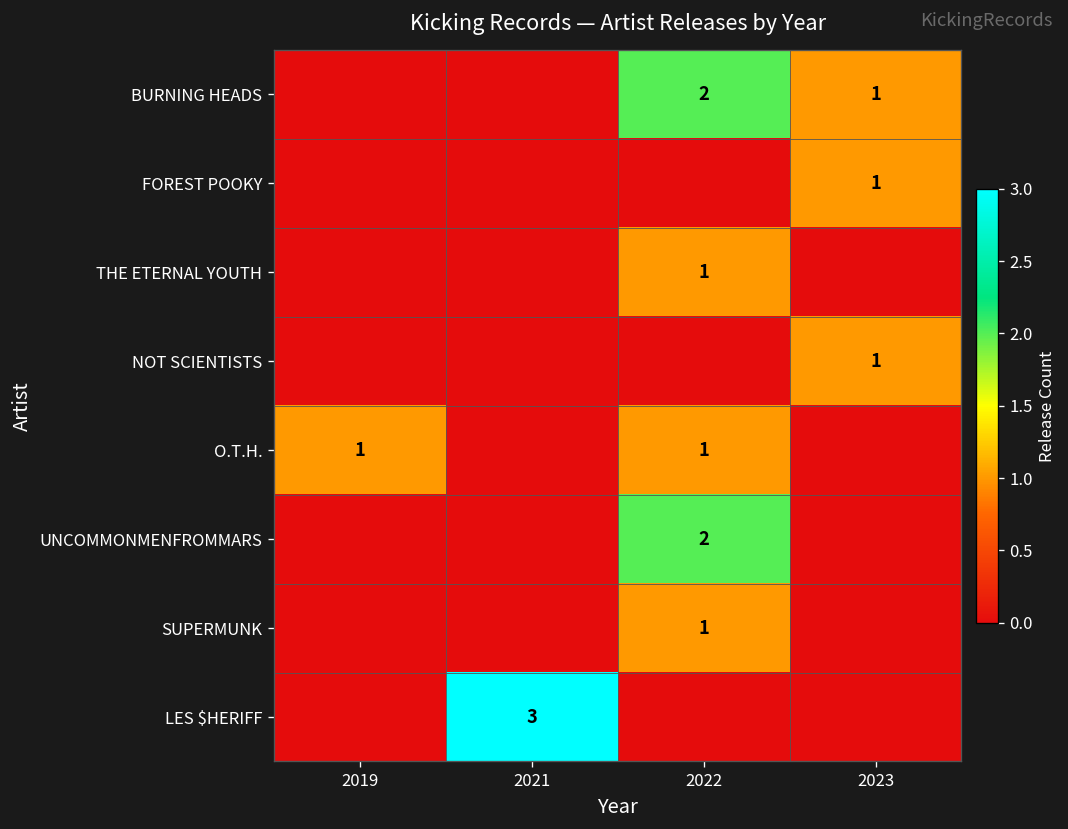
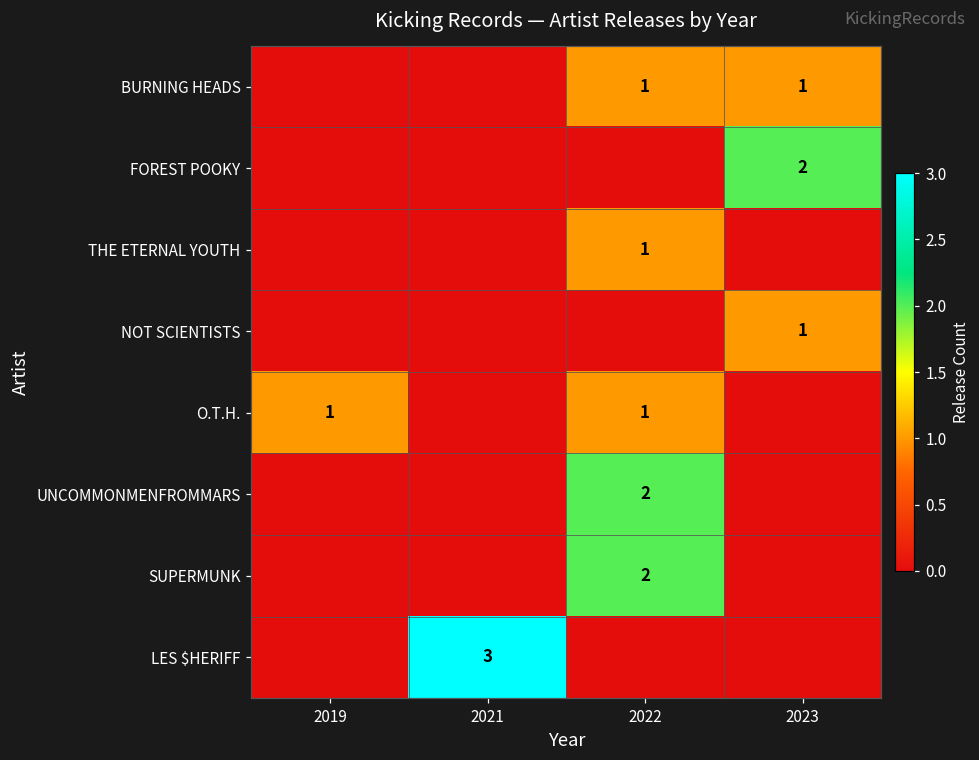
BURNING HEADS, 2022: 2 -> 1
FOREST POOKY, 2023: 1 -> 2
SUPERMUNK, 2022: 1 -> 2
